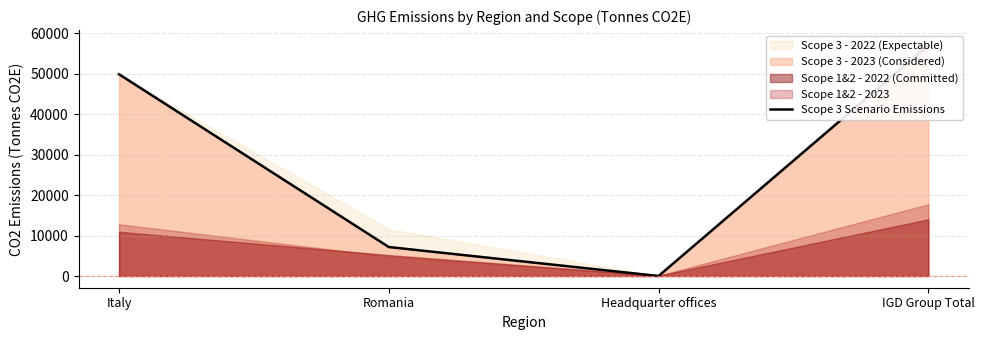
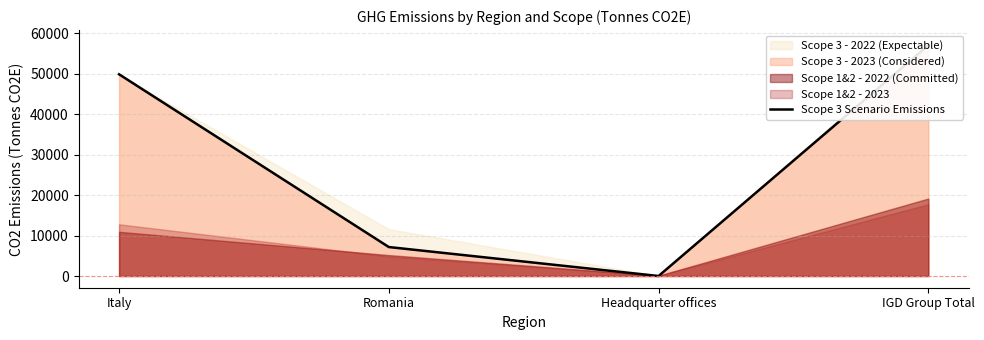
Scope 1&2 - 2022 (Committed), IGD Group Total: 14000 -> 19000
